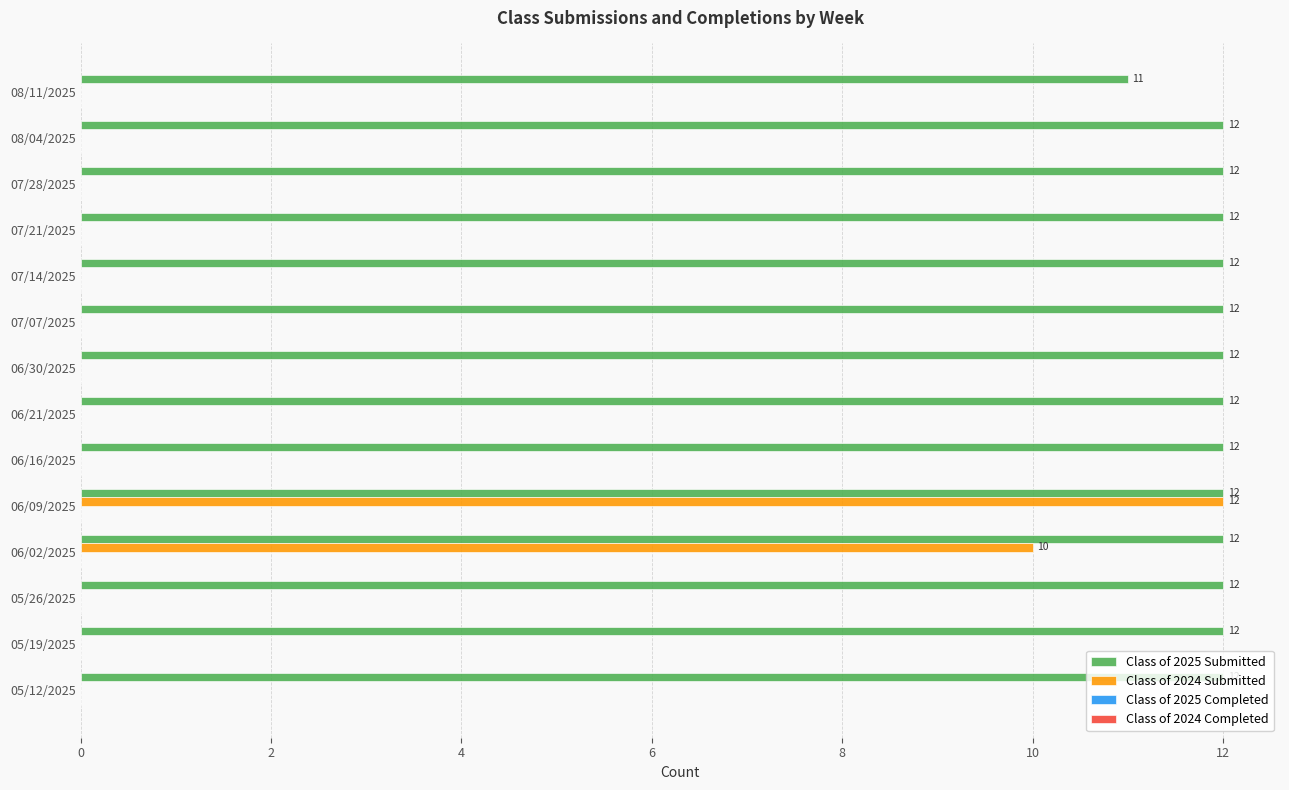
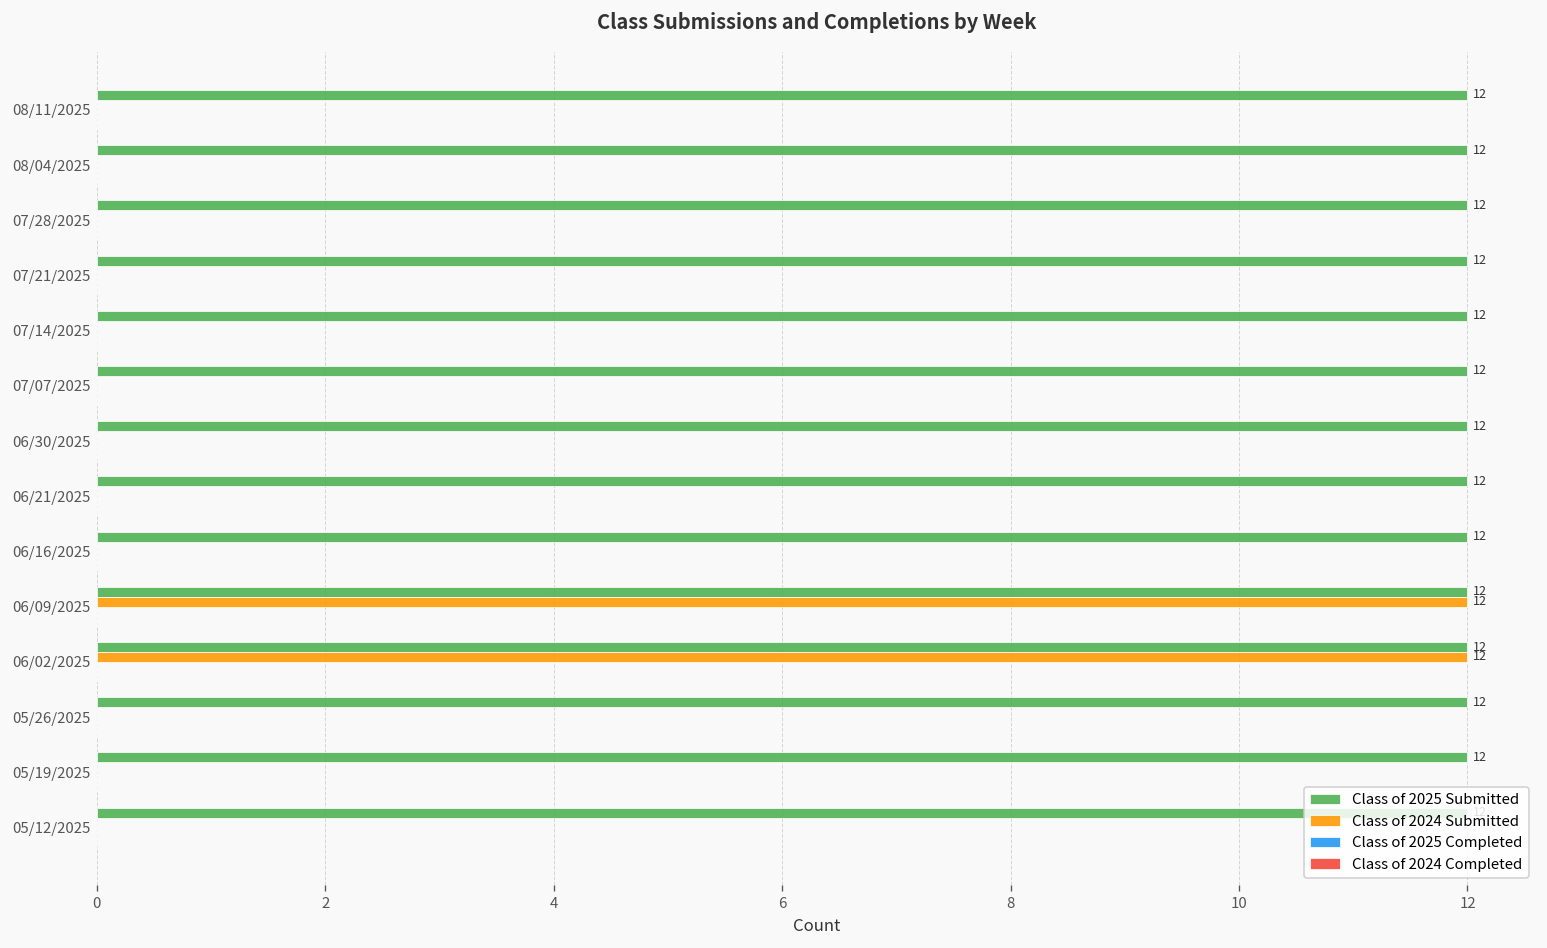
Class of 2025 Submitted, 08/11/2025: 11 -> 12
Class of 2024 Submitted, 06/02/2025: 10 -> 12
